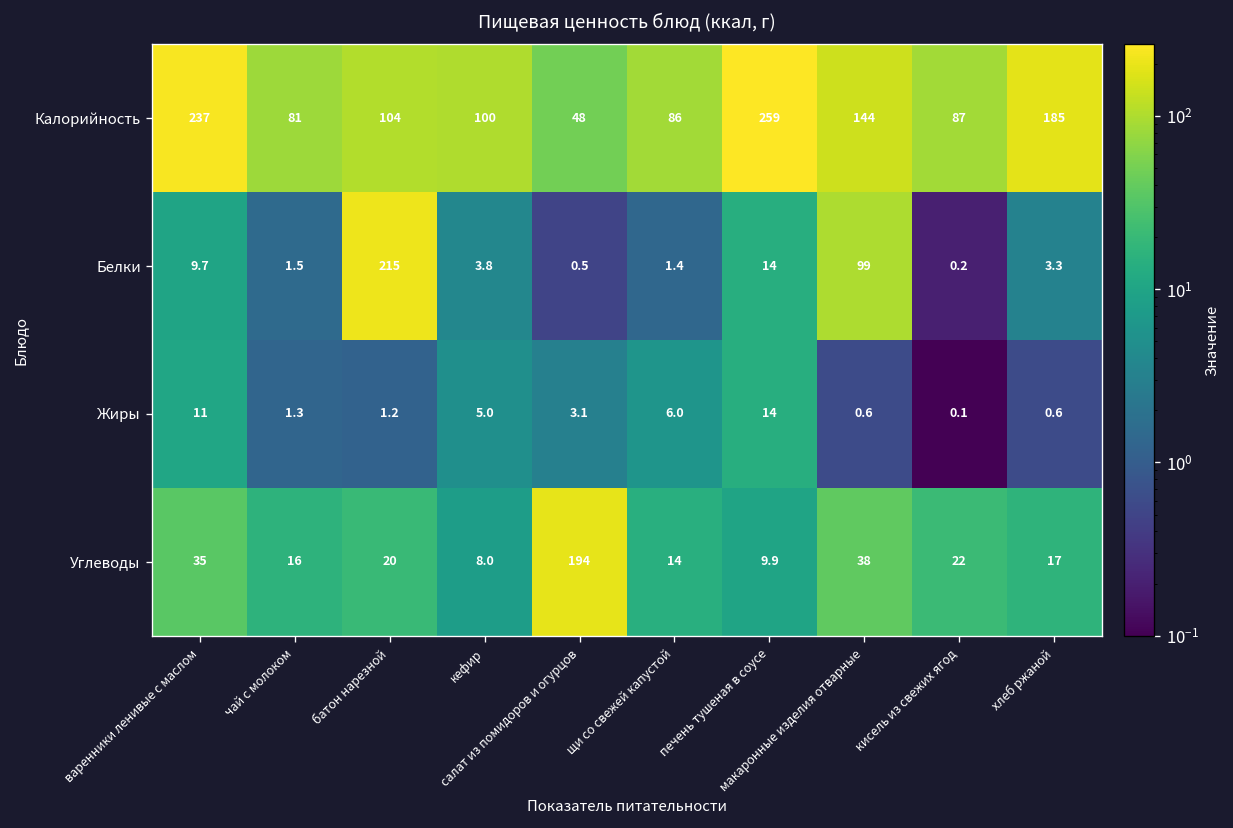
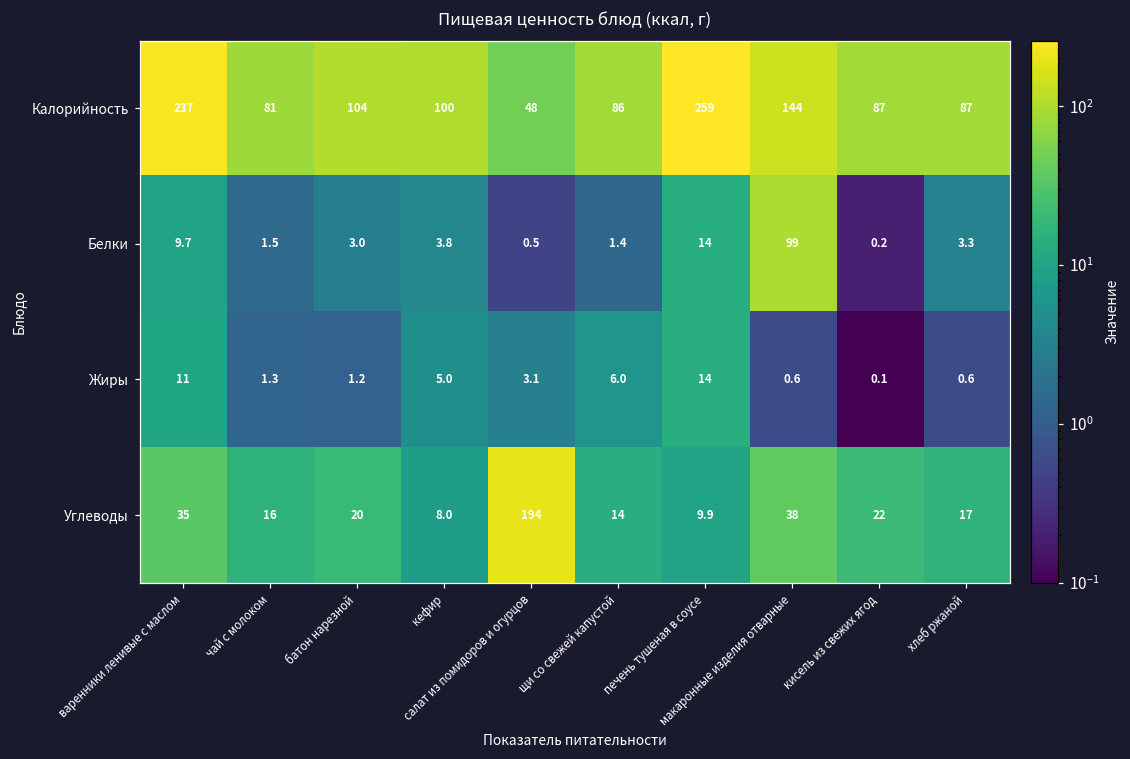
Калорийность, хлеб ржаной: 185 -> 87
Белки, батон нарезной: 215 -> 3.0
